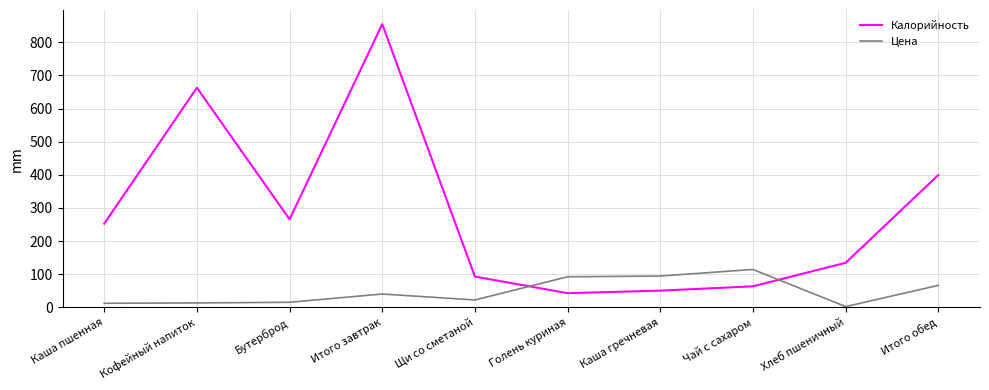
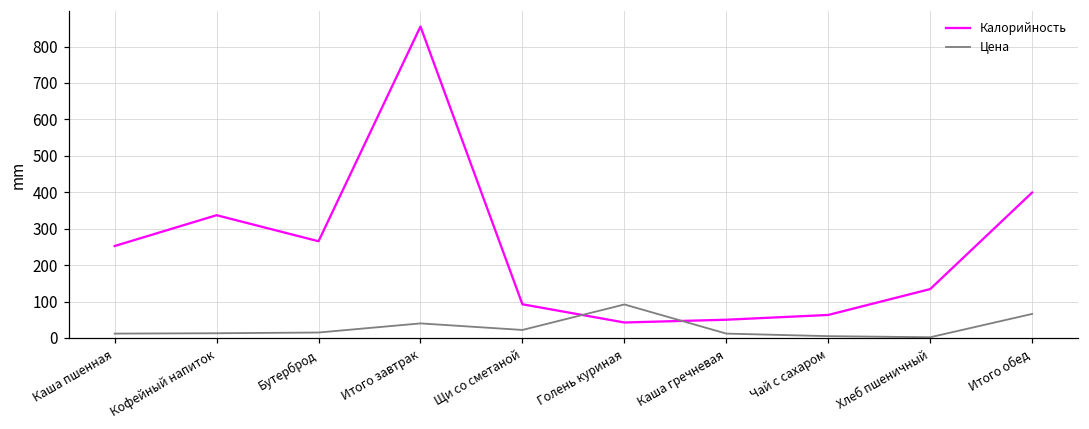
Калорийность, Кофейный напиток: 660 -> 340
Цена, Каша гречневая: 90 -> 10
Цена, Чай с сахаром: 110 -> 10
